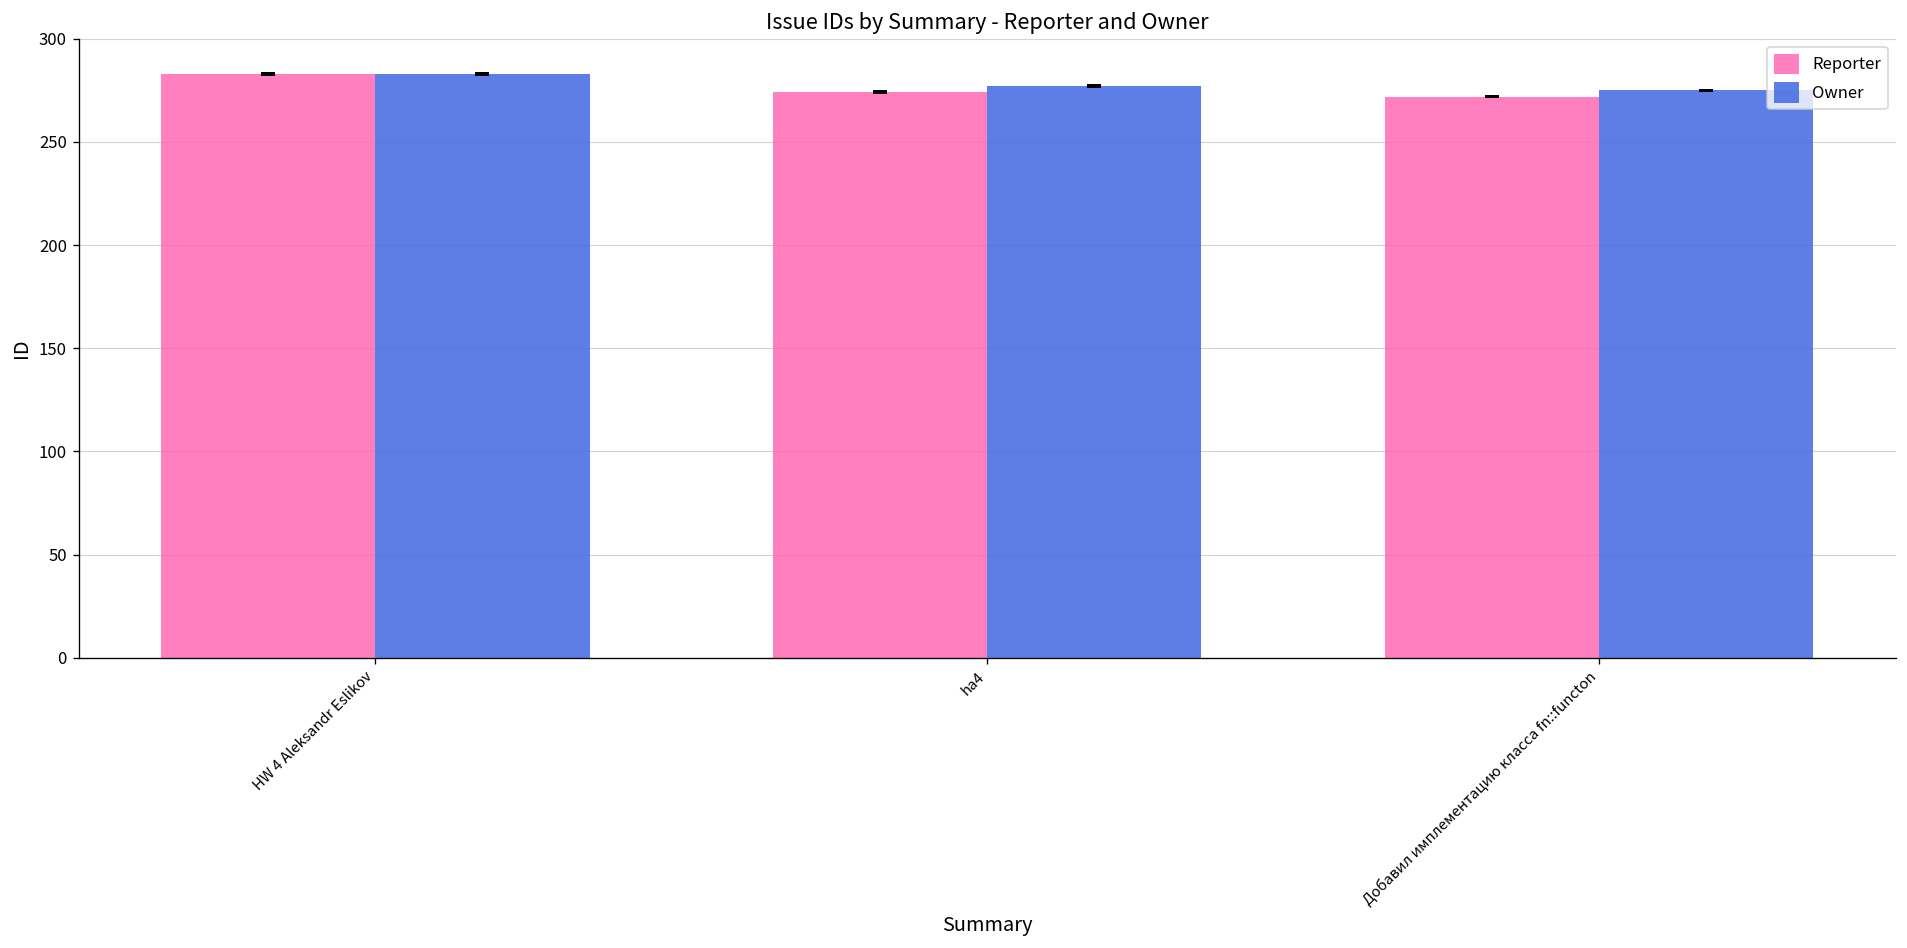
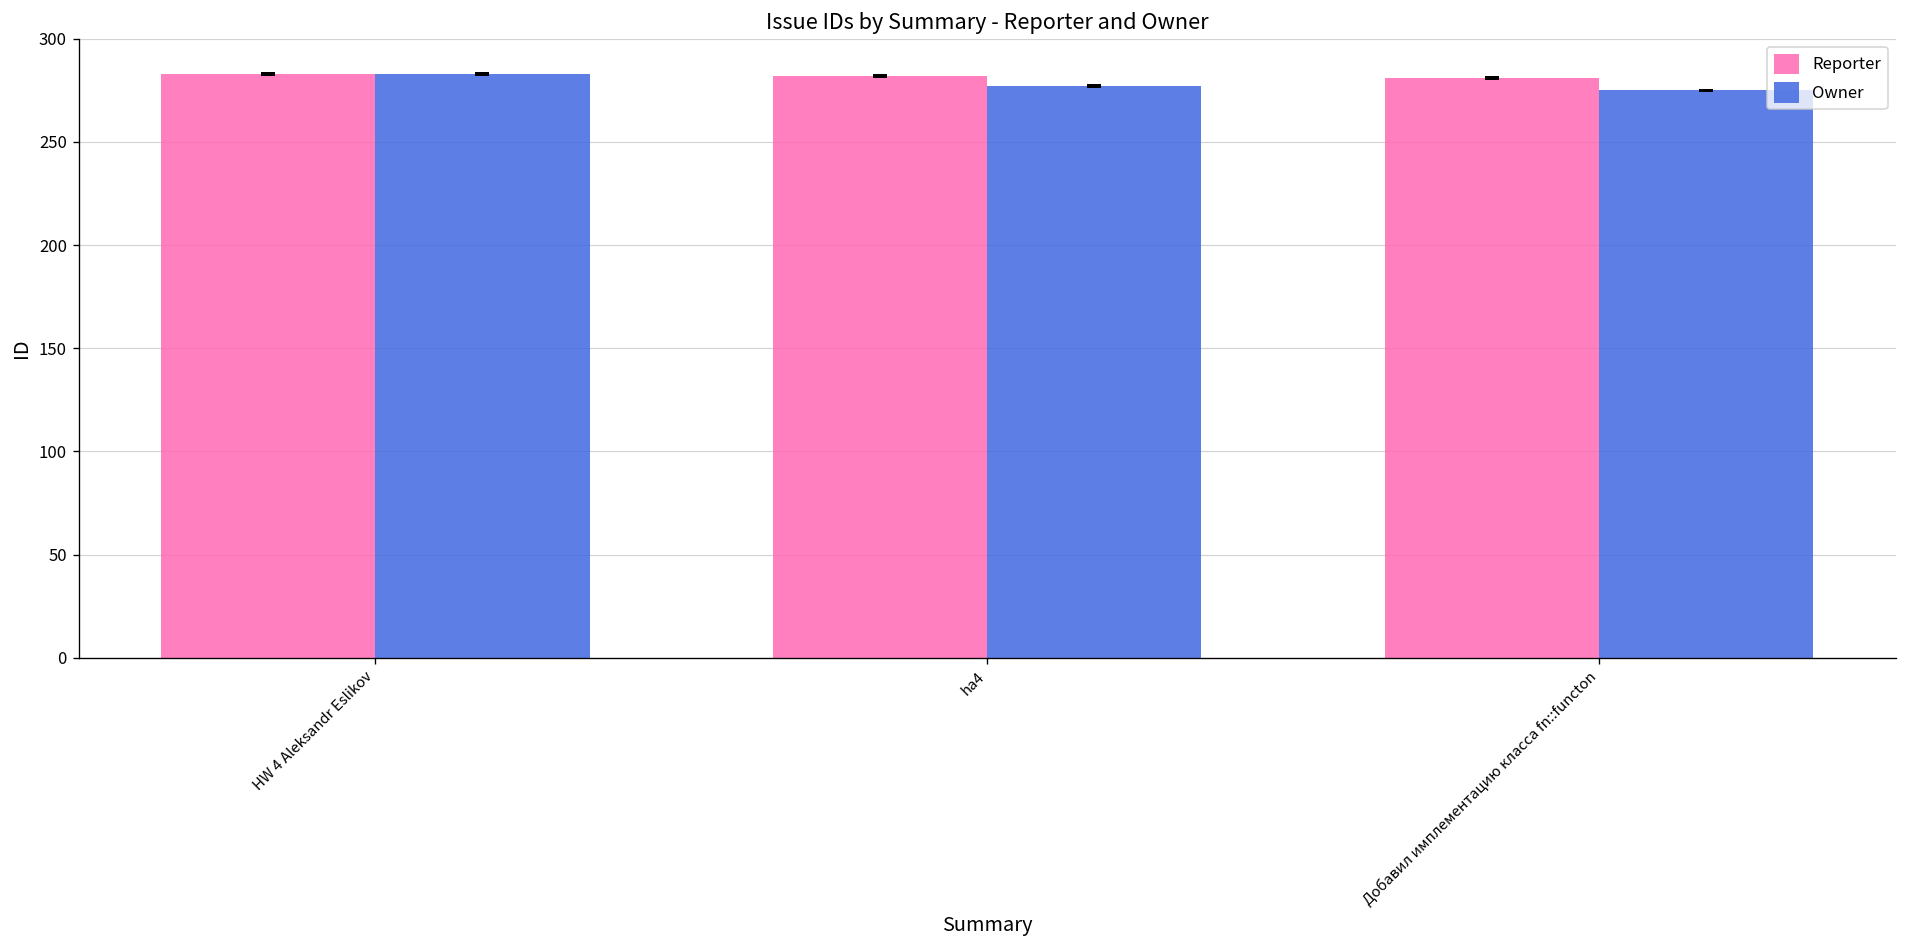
Reporter, ha4: 274 -> 282
Reporter, Добавил имплементацию класса fn::functon: 272 -> 281
